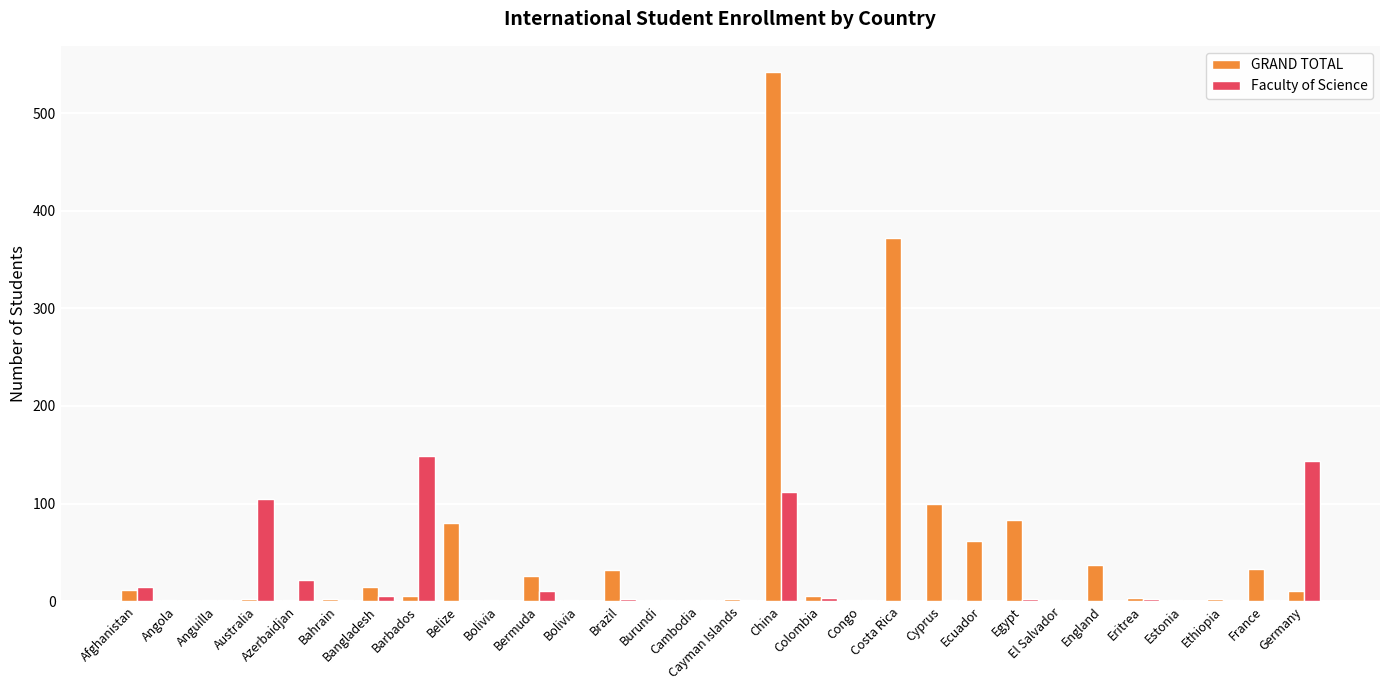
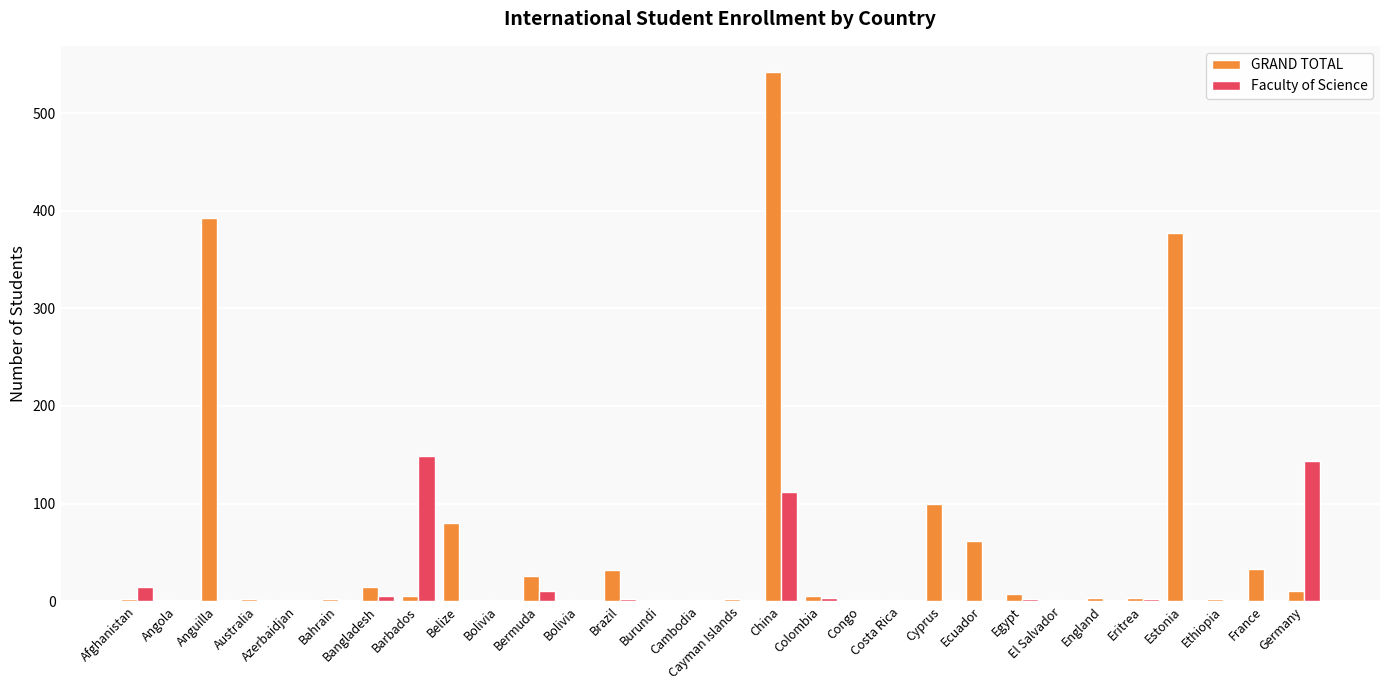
GRAND TOTAL, Afghanistan: 10 -> 0
GRAND TOTAL, Anguilla: 0 -> 390
Faculty of Science, Australia: 110 -> 0
Faculty of Science, Azerbaidjan: 20 -> 0
GRAND TOTAL, Costa Rica: 370 -> 0
GRAND TOTAL, Egypt: 80 -> 10
GRAND TOTAL, England: 40 -> 0
GRAND TOTAL, Estonia: 0 -> 380
